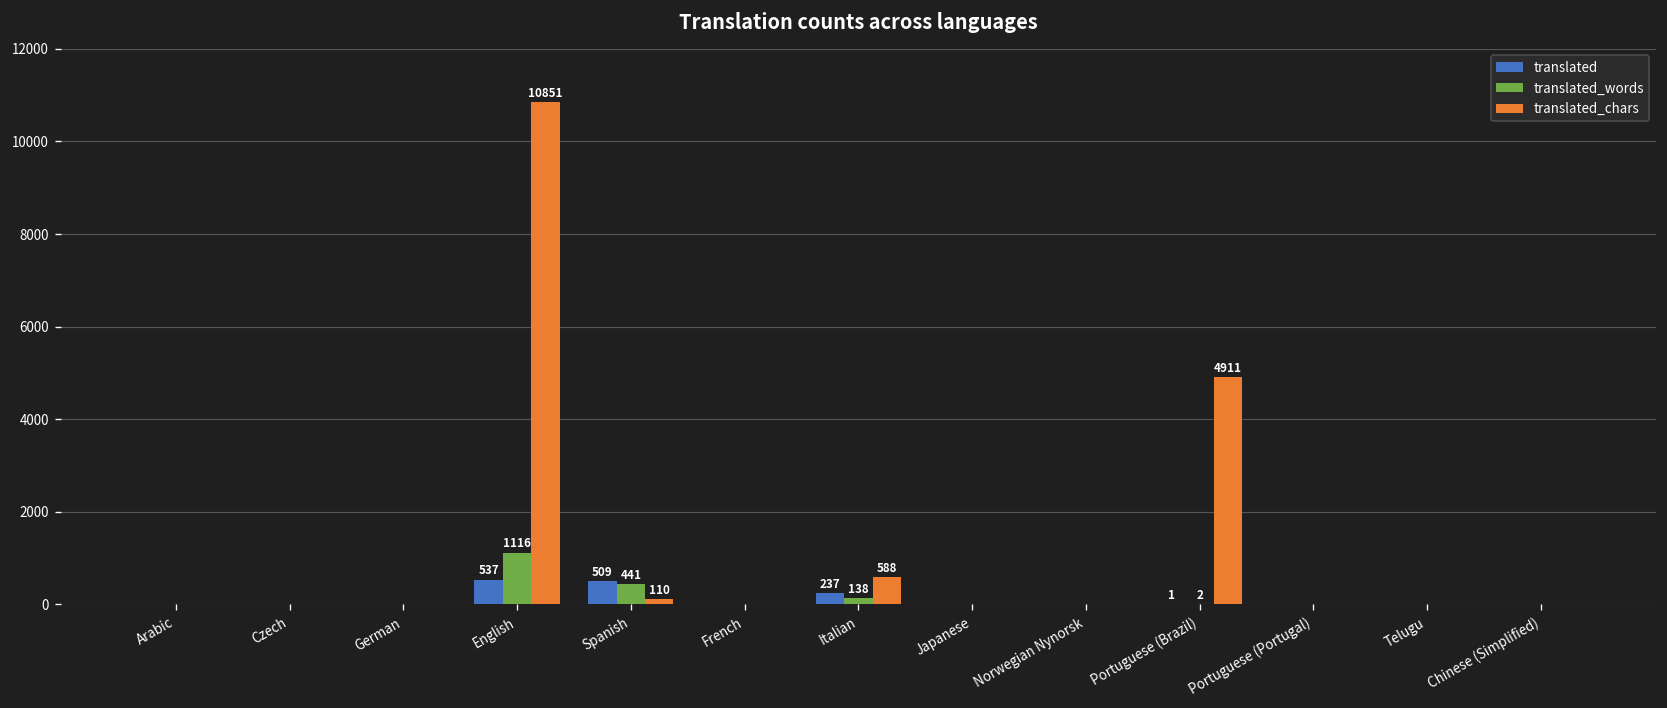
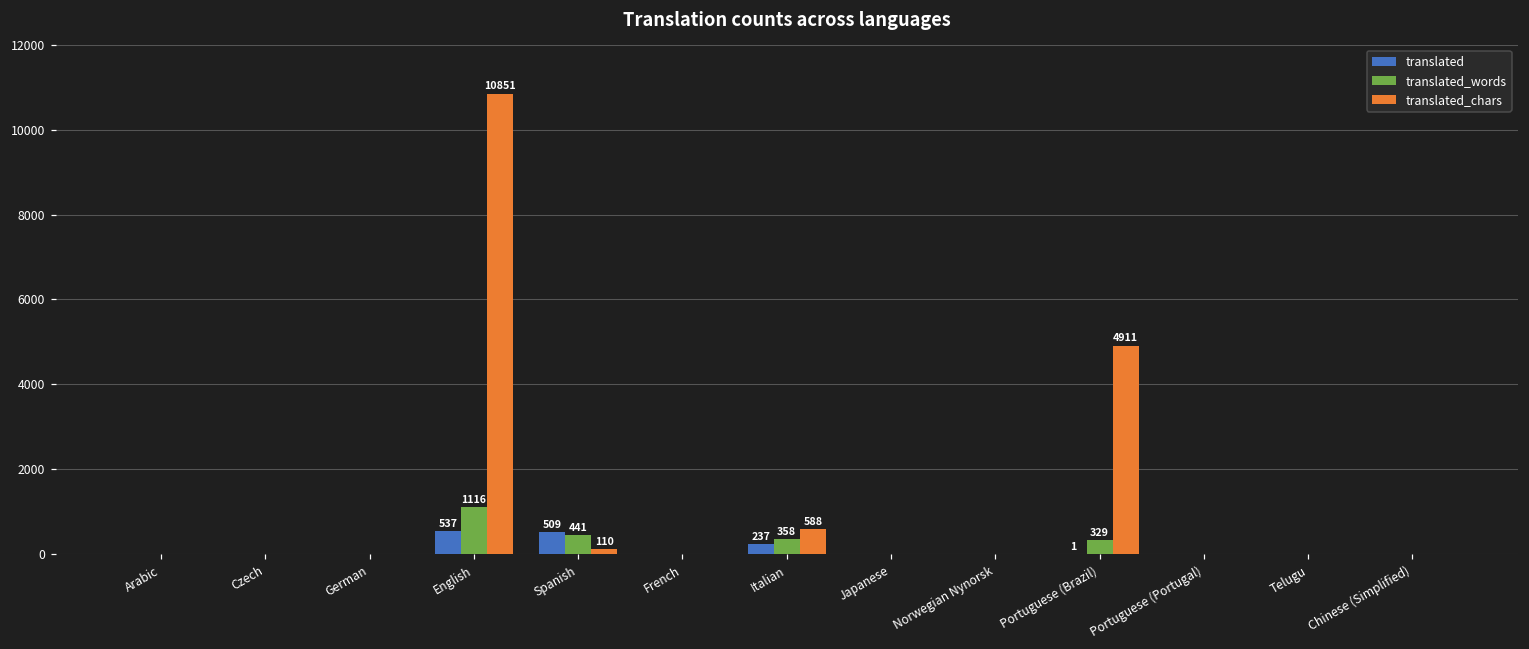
translated_words, Italian: 138 -> 358
translated_words, Portuguese (Brazil): 2 -> 329
